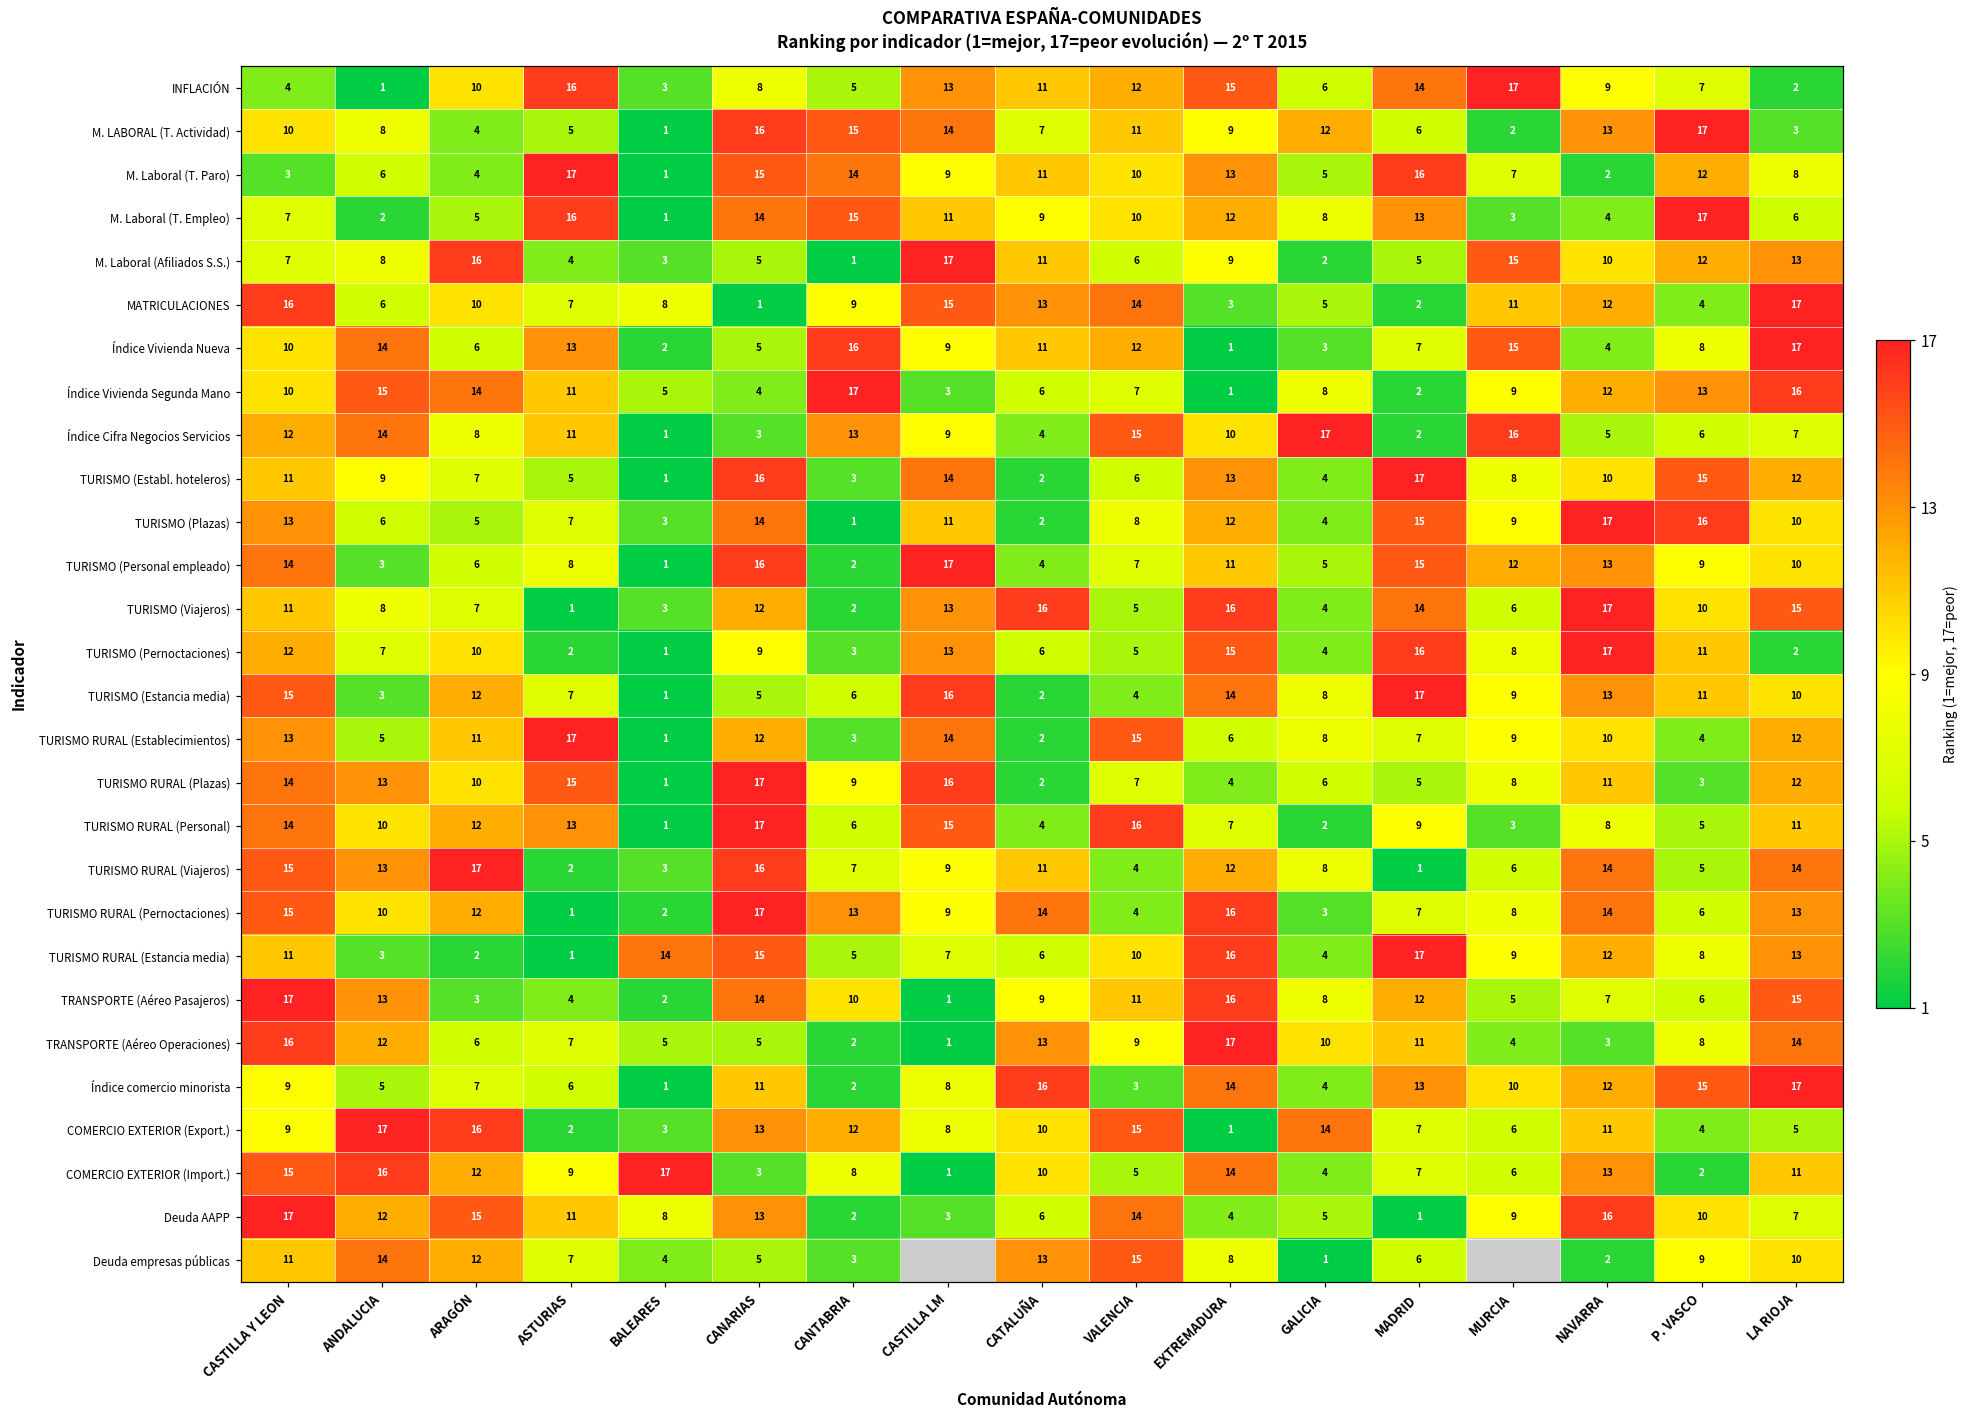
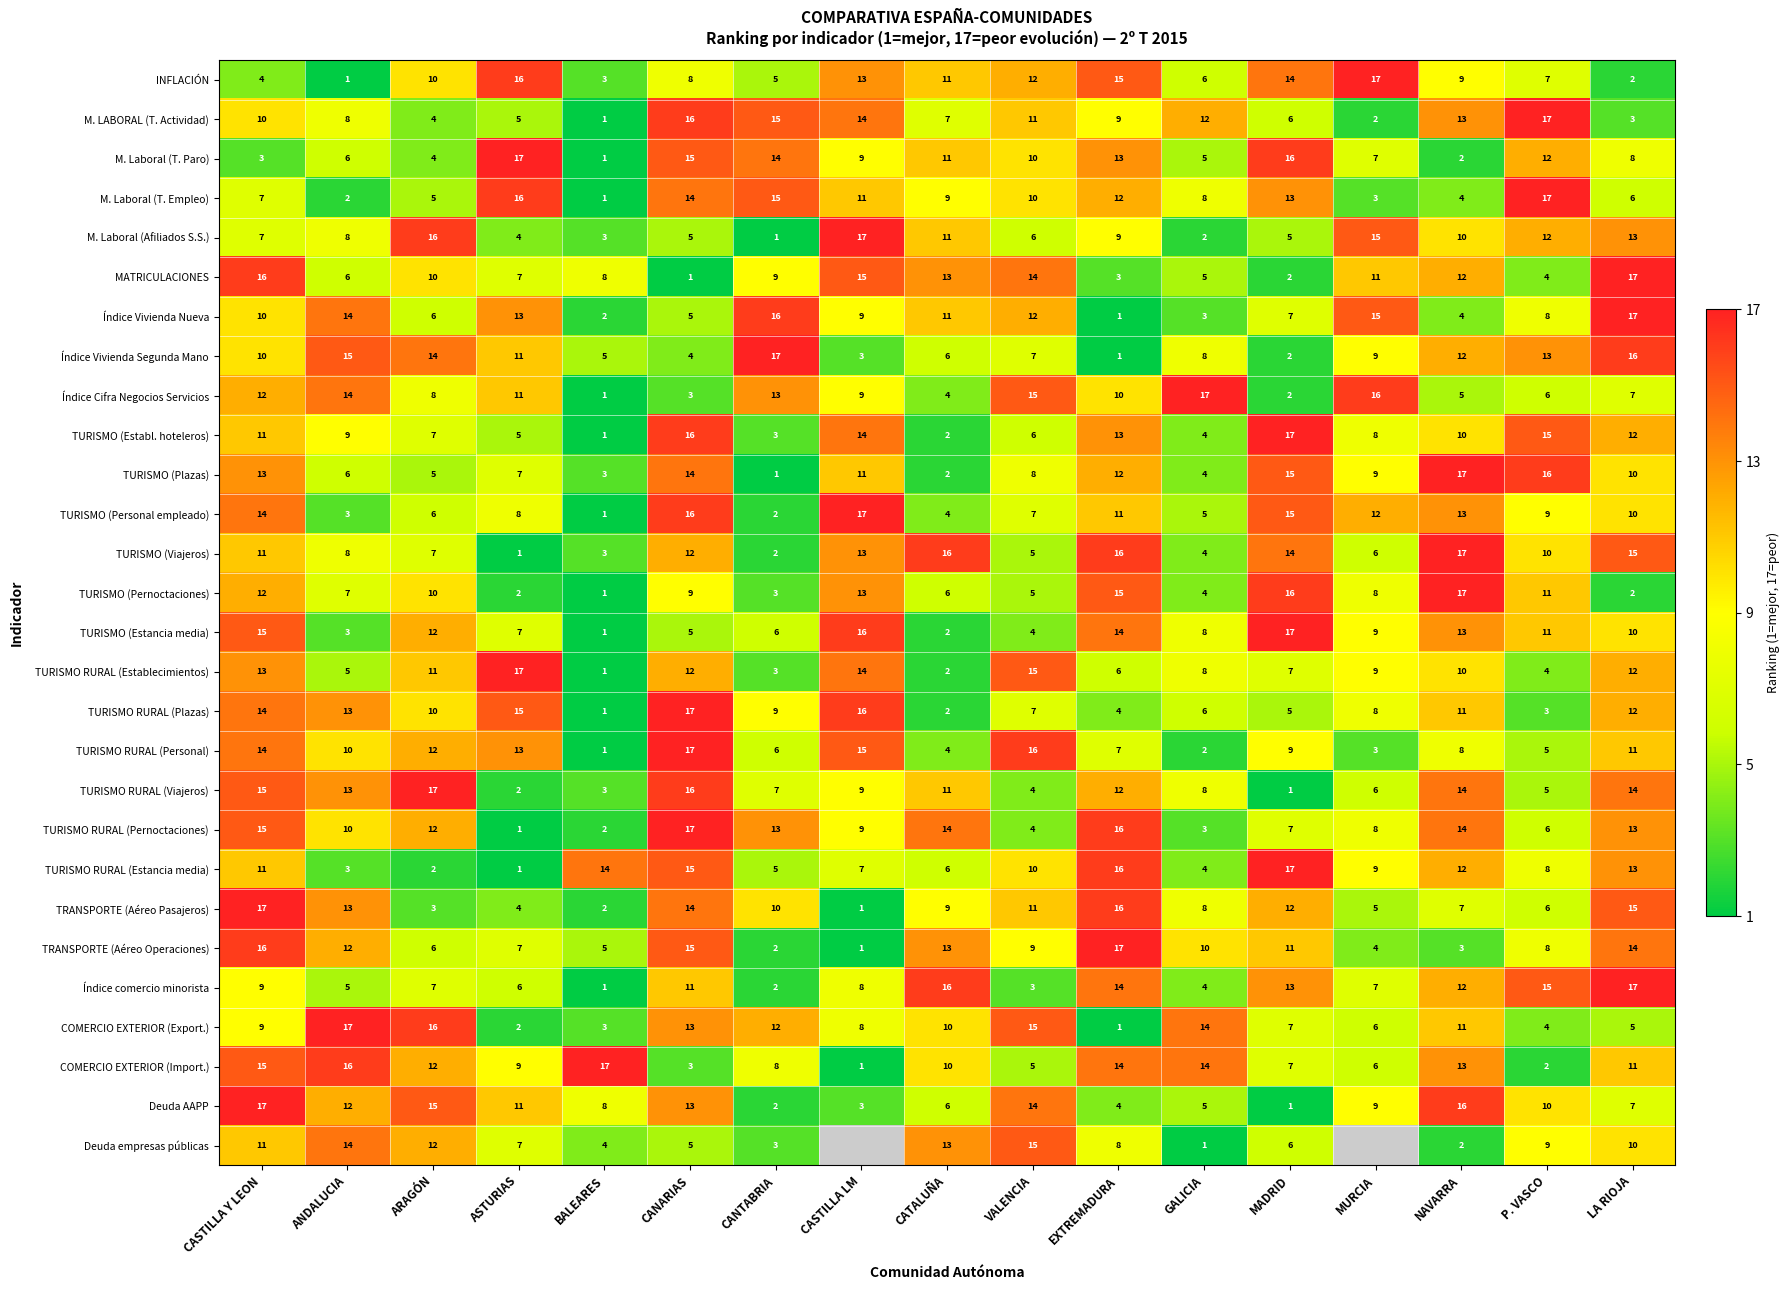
TRANSPORTE (Aéreo Operaciones), CANARIAS: 5 -> 15
Índice comercio minorista, MURCIA: 10 -> 7
COMERCIO EXTERIOR (Import.), GALICIA: 4 -> 14
